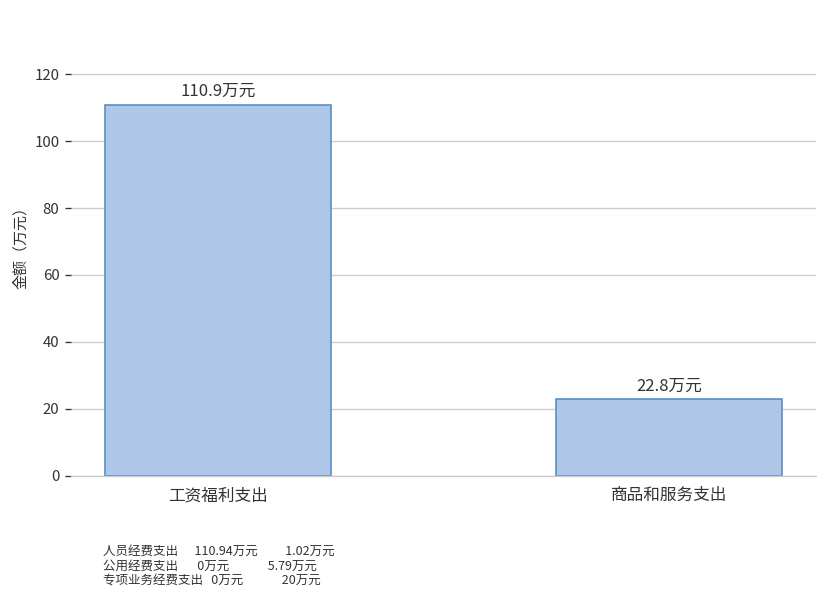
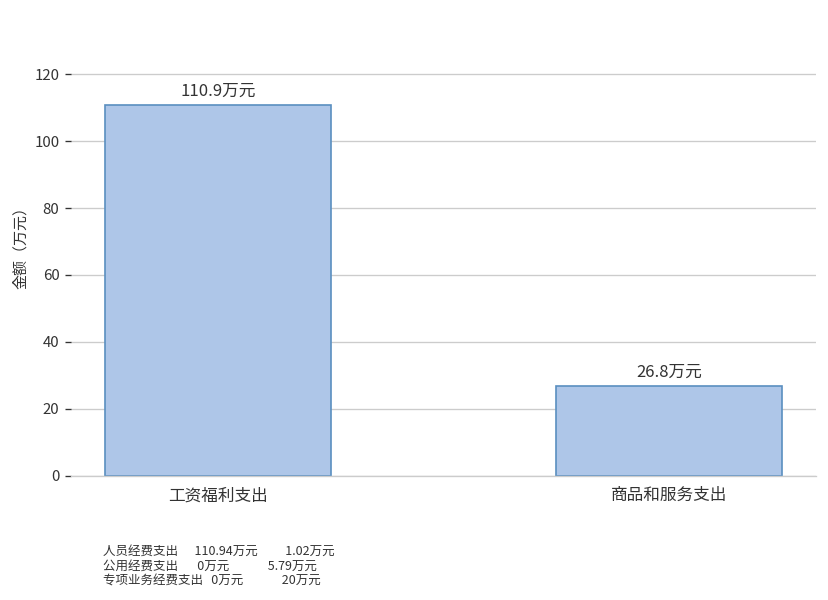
商品和服务支出: 22.8 -> 26.8
